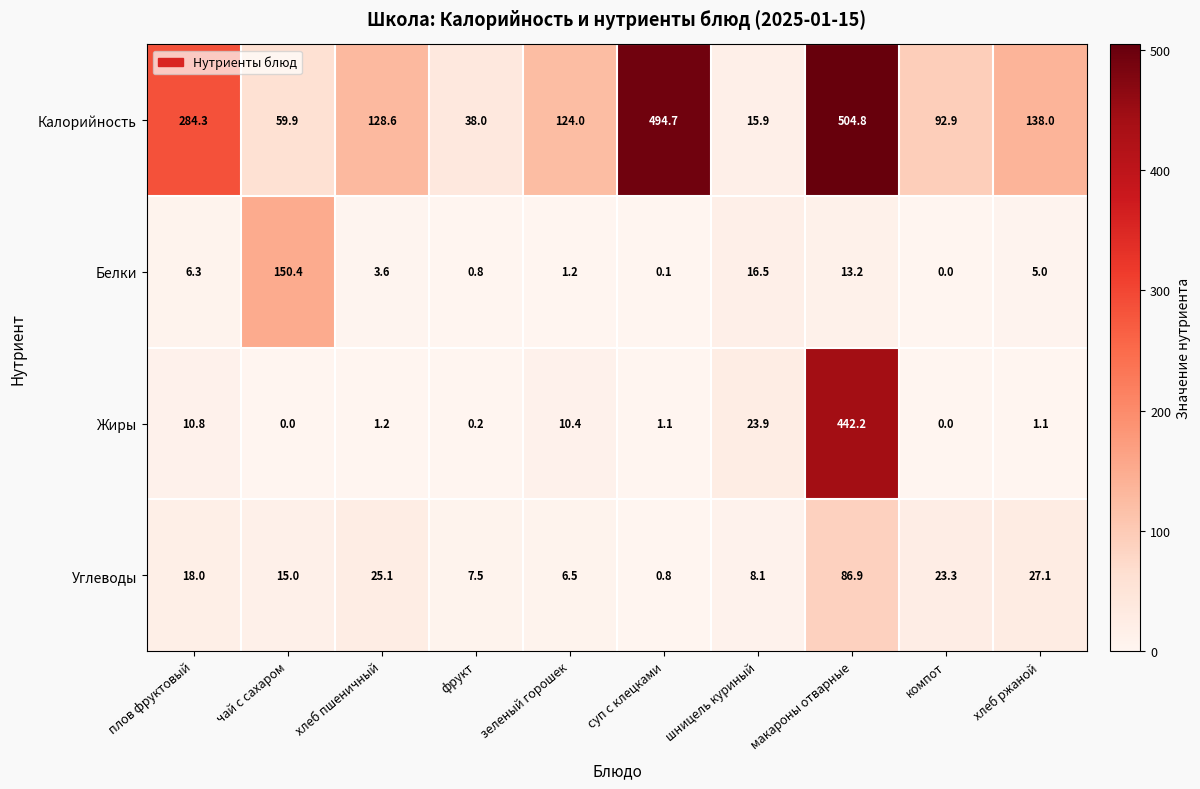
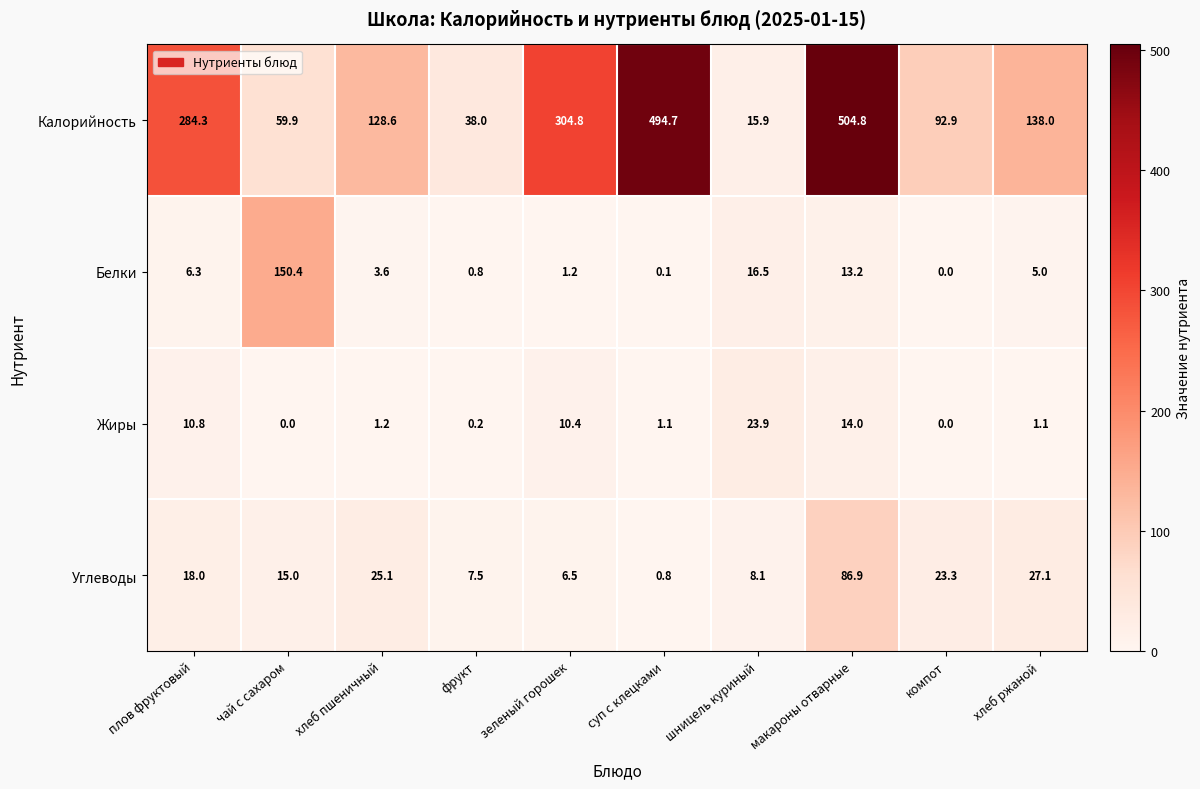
Калорийность, зеленый горошек: 124.0 -> 304.8
Жиры, макароны отварные: 442.2 -> 14.0
